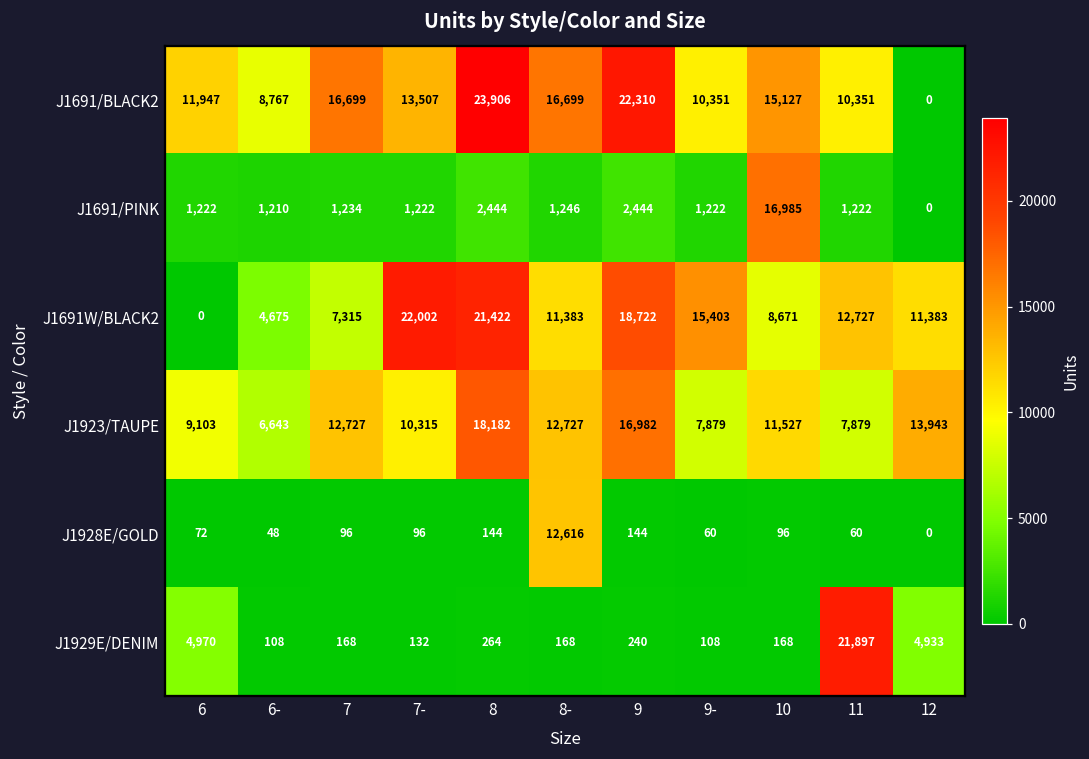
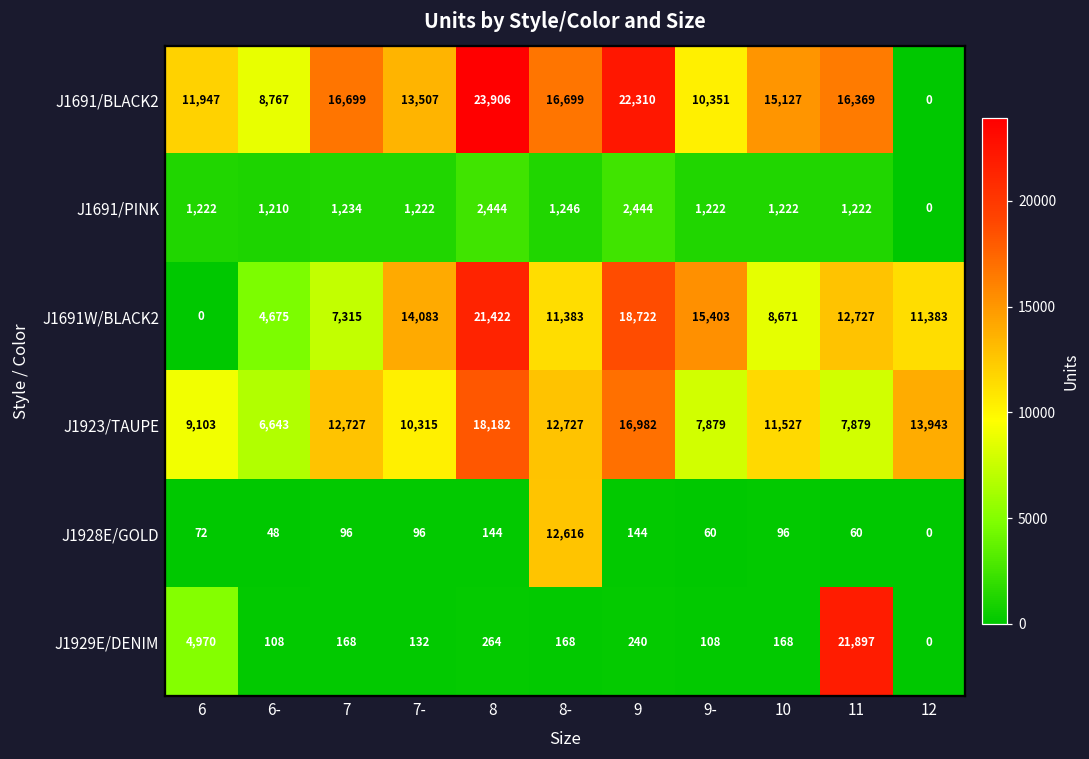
J1691/BLACK2, 11: 10,351 -> 16,369
J1691/PINK, 10: 16,985 -> 1,222
J1691W/BLACK2, 7-: 22,002 -> 14,083
J1929E/DENIM, 12: 4,933 -> 0
